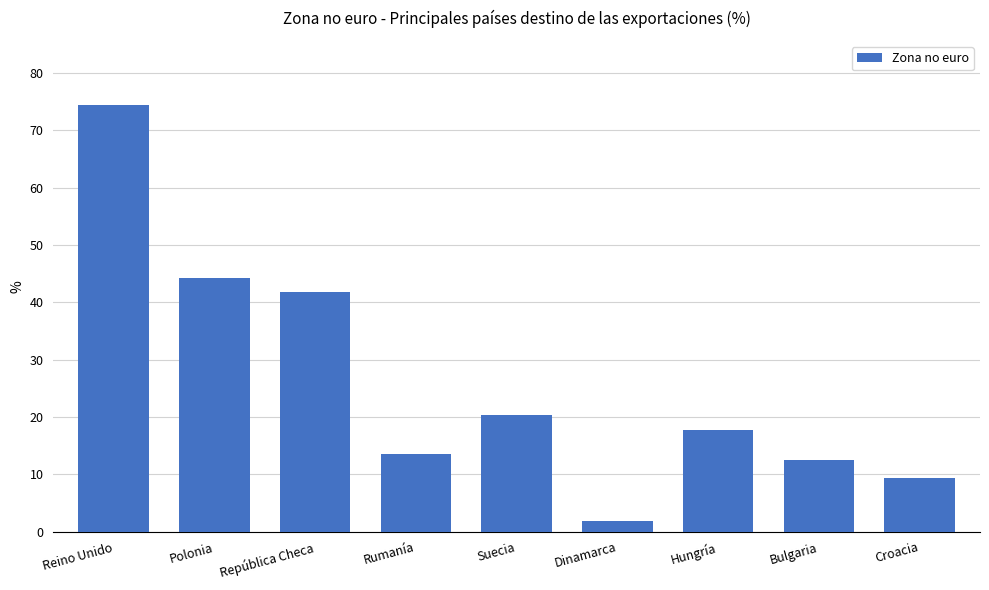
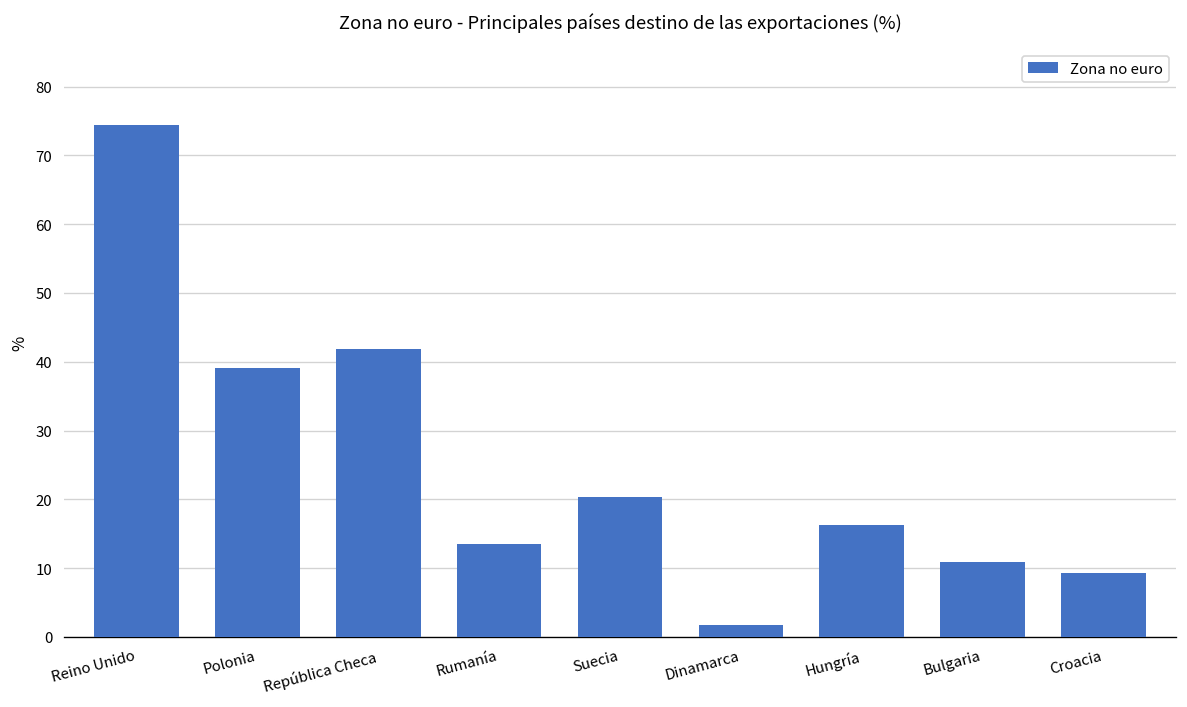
Polonia: 44 -> 39
Hungría: 18 -> 16
Bulgaria: 12 -> 11
